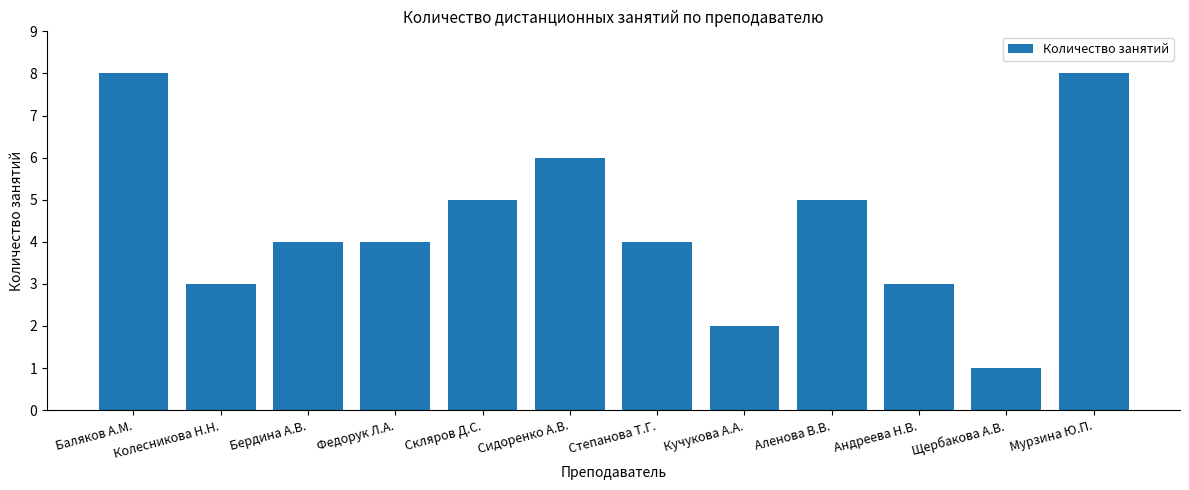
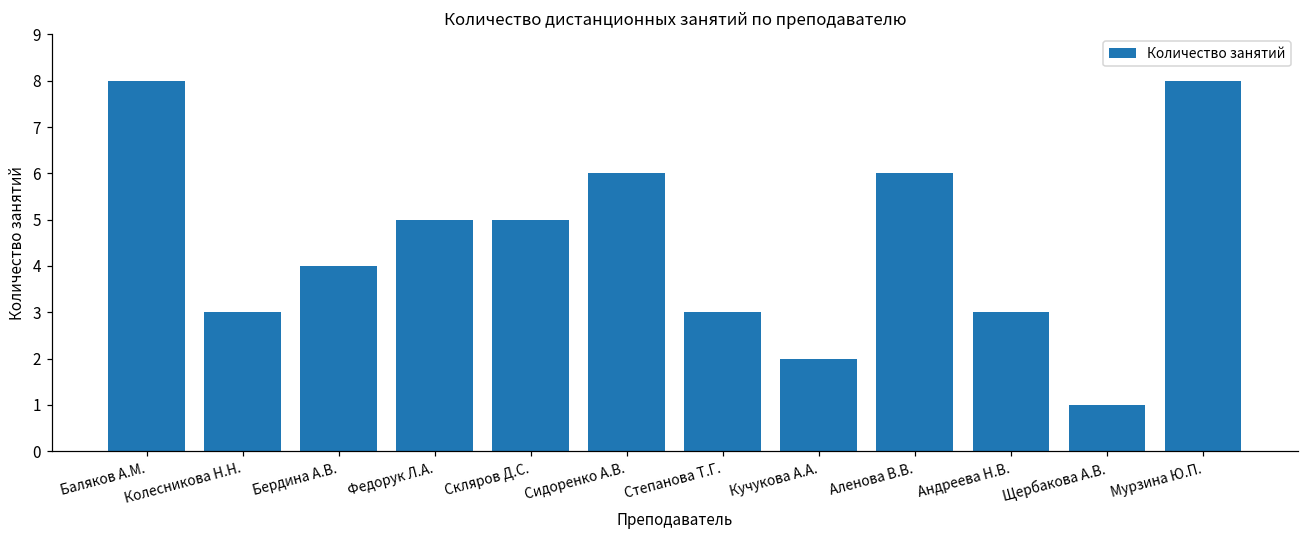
Федорук Л.А.: 4 -> 5
Степанова Т.Г.: 4 -> 3
Аленова В.В.: 5 -> 6
